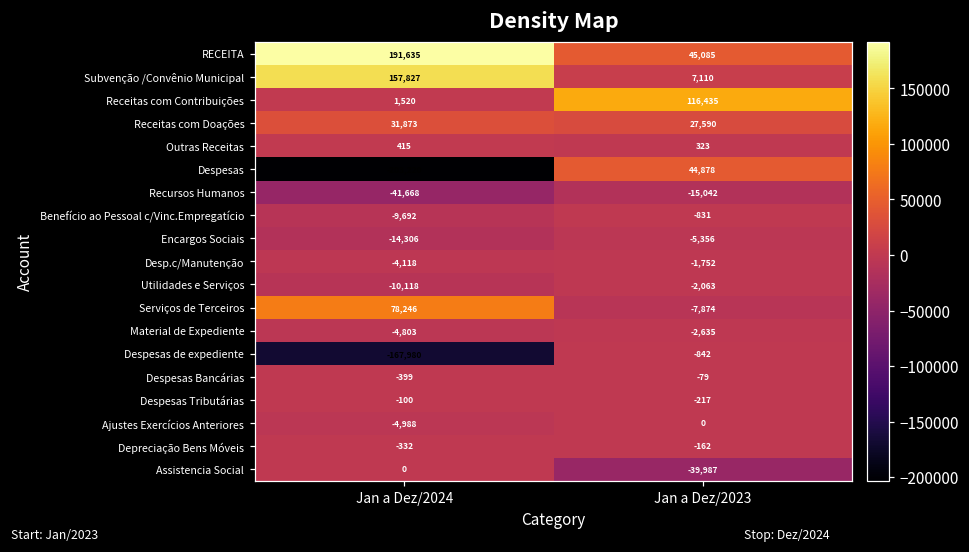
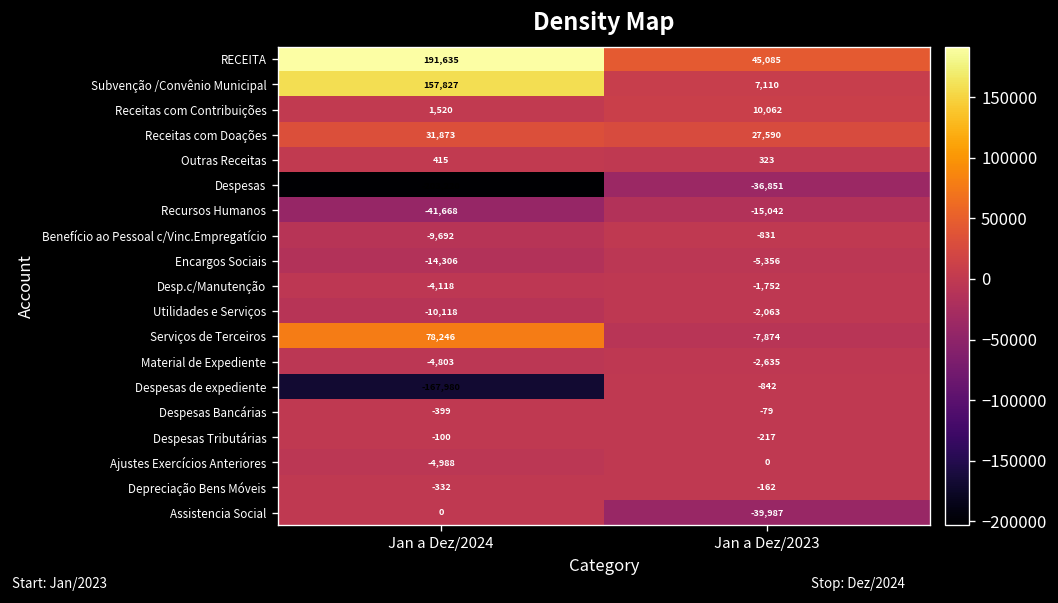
Receitas com Contribuições, Jan a Dez/2023: 116,435 -> 10,062
Despesas, Jan a Dez/2023: 44,878 -> -36,851
